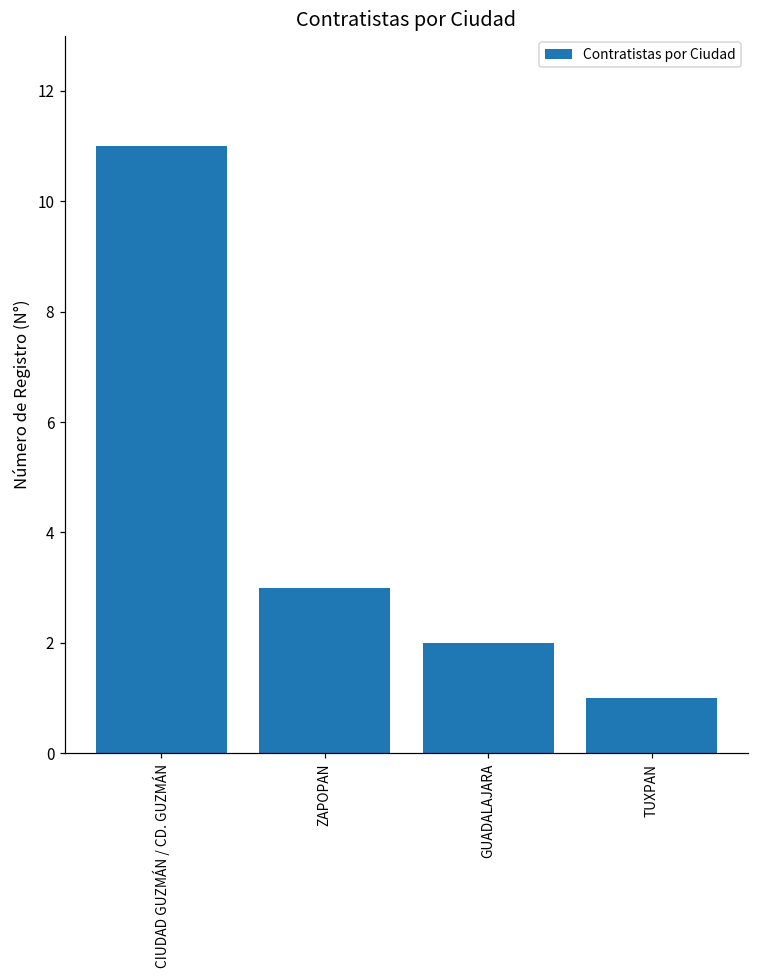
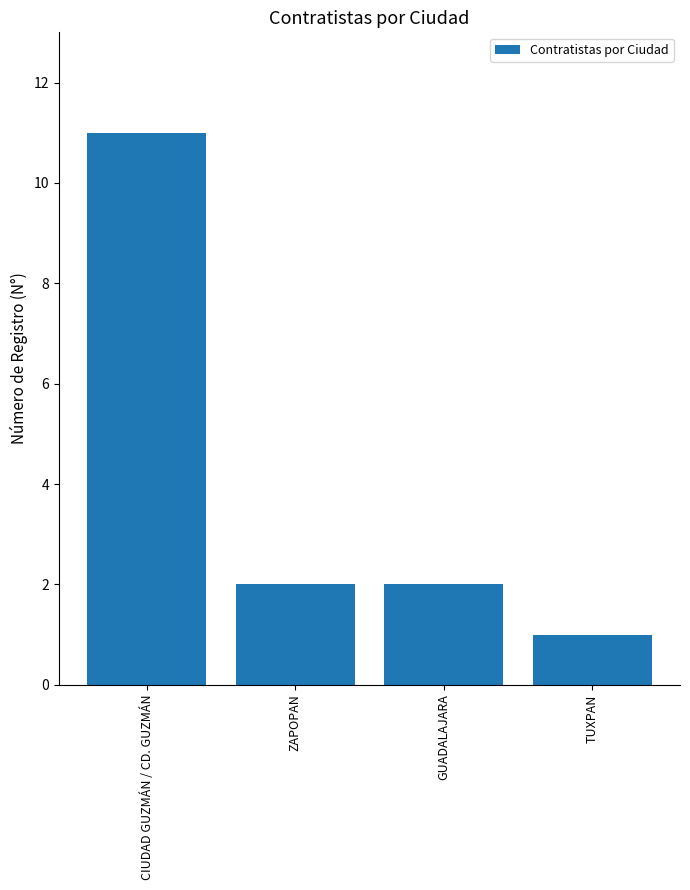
ZAPOPAN: 3 -> 2
